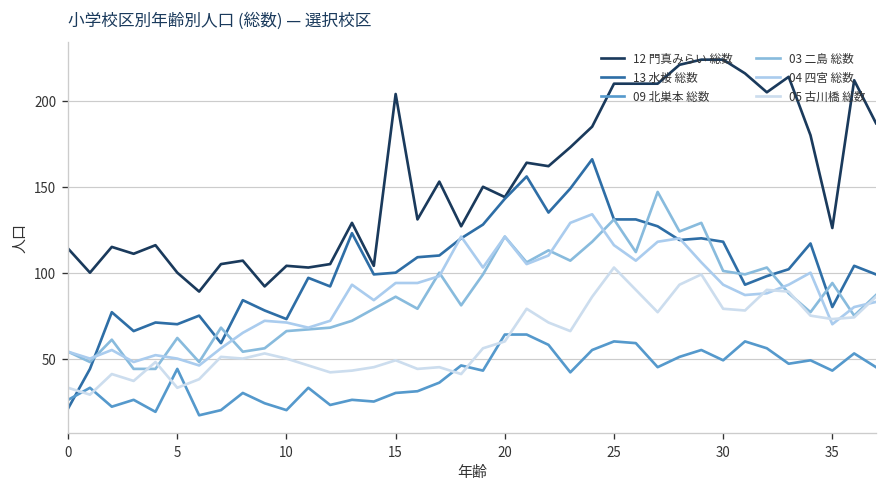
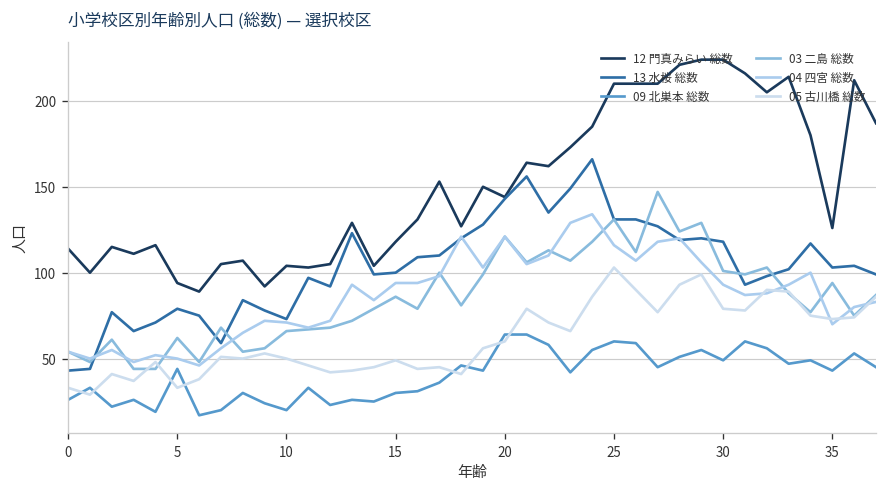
13 水桜 総数, 0: 21 -> 43
12 門真みらい 総数, 5: 100 -> 94
13 水桜 総数, 5: 70 -> 79
12 門真みらい 総数, 15: 204 -> 118
13 水桜 総数, 35: 80 -> 103
